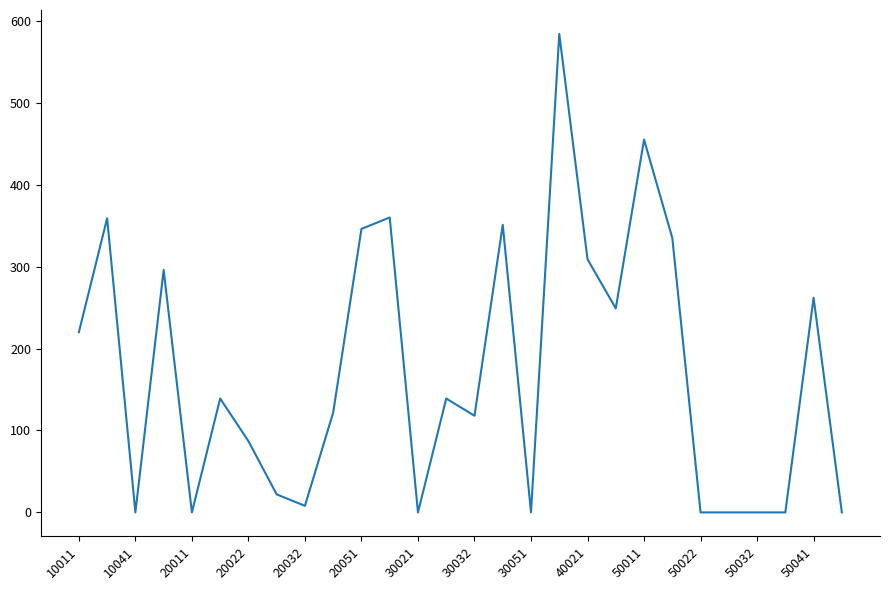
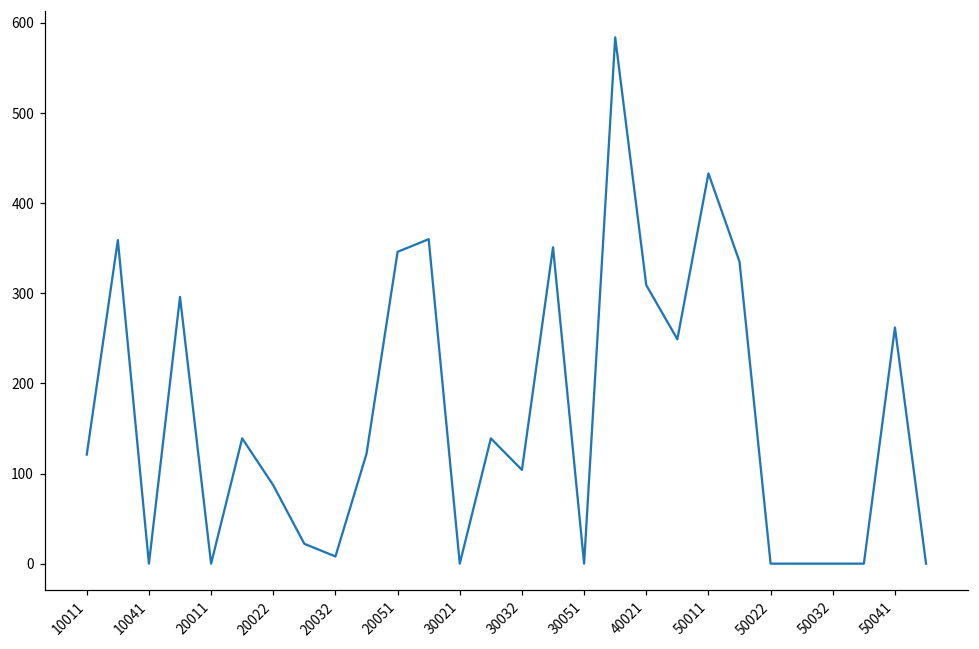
10011: 220 -> 120
30032: 120 -> 100
50011: 460 -> 430
